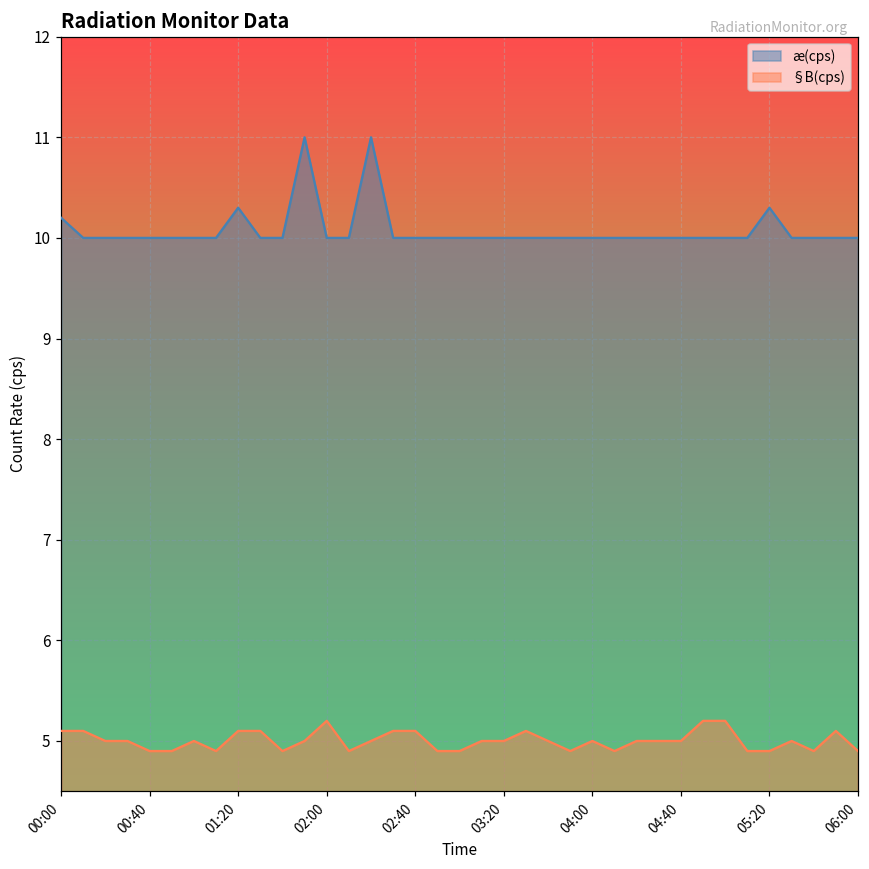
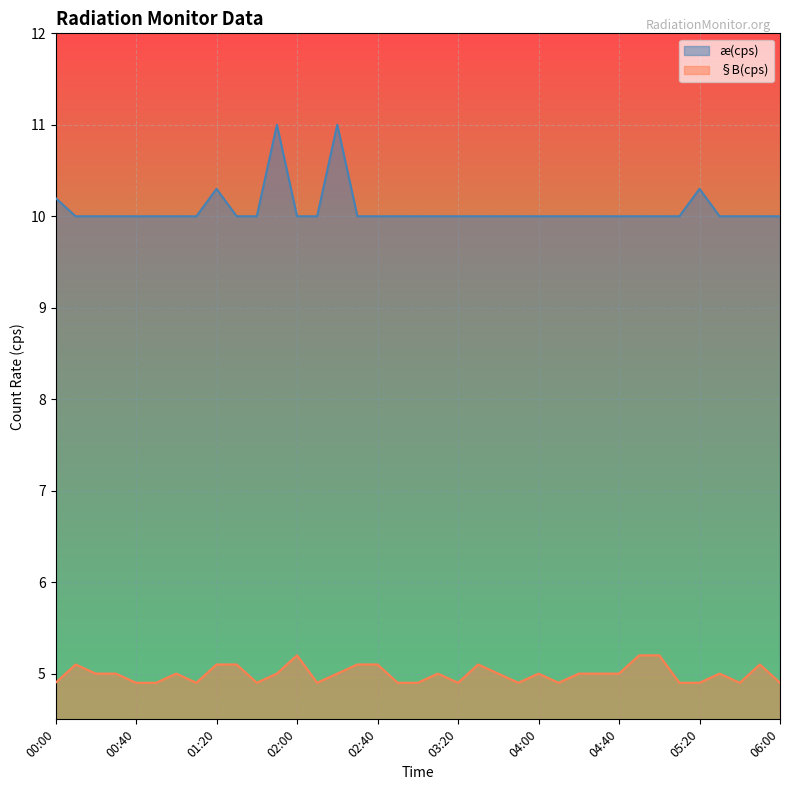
§B(cps), 00:00: 5.1 -> 4.9
§B(cps), 03:20: 5.0 -> 4.9
